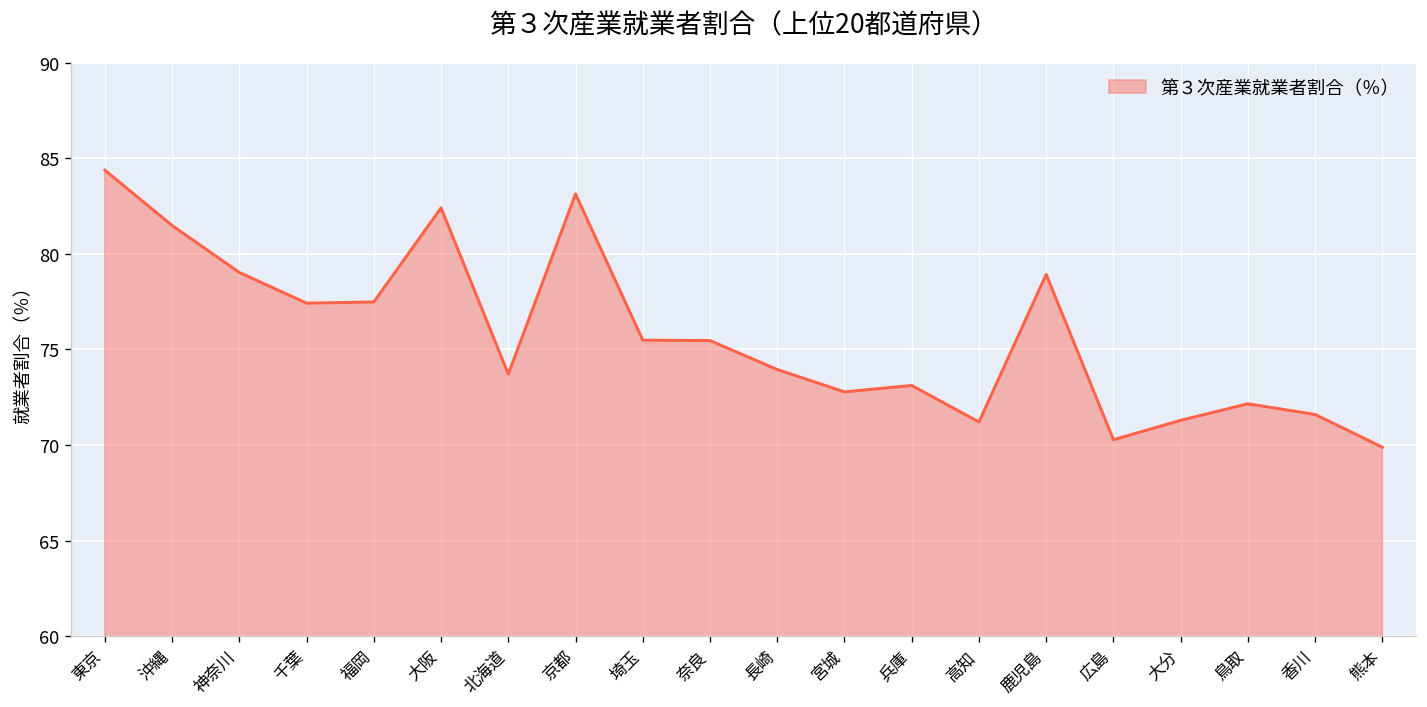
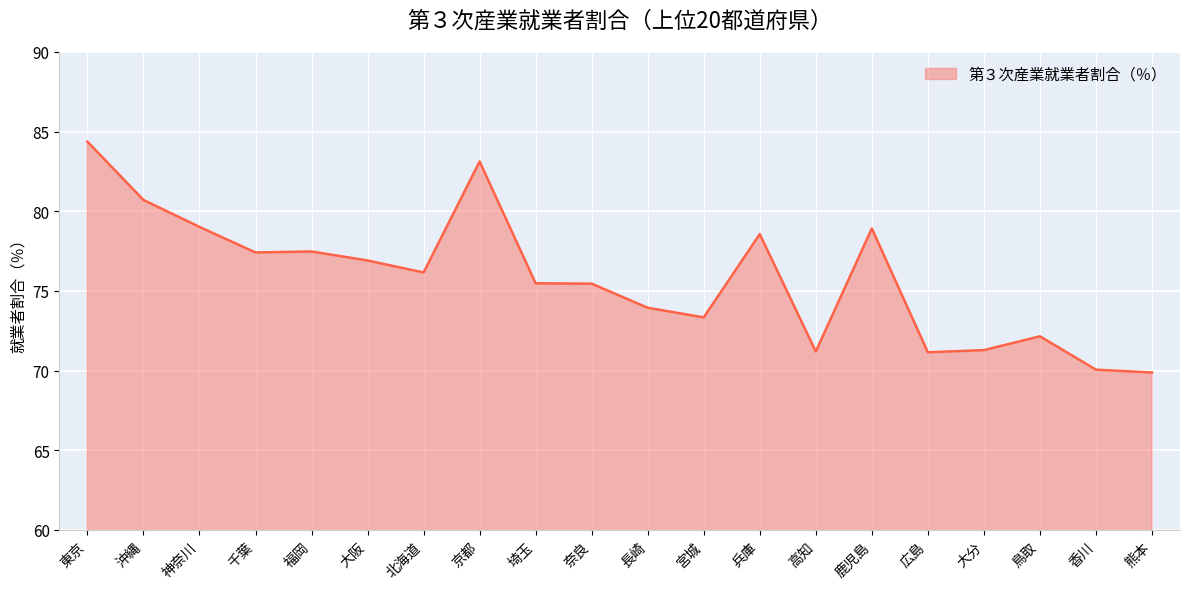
沖縄: 81.5 -> 80.7
大阪: 82.4 -> 76.9
北海道: 73.7 -> 76.2
宮城: 72.8 -> 73.3
兵庫: 73.1 -> 78.6
広島: 70.3 -> 71.2
香川: 71.6 -> 70.1
